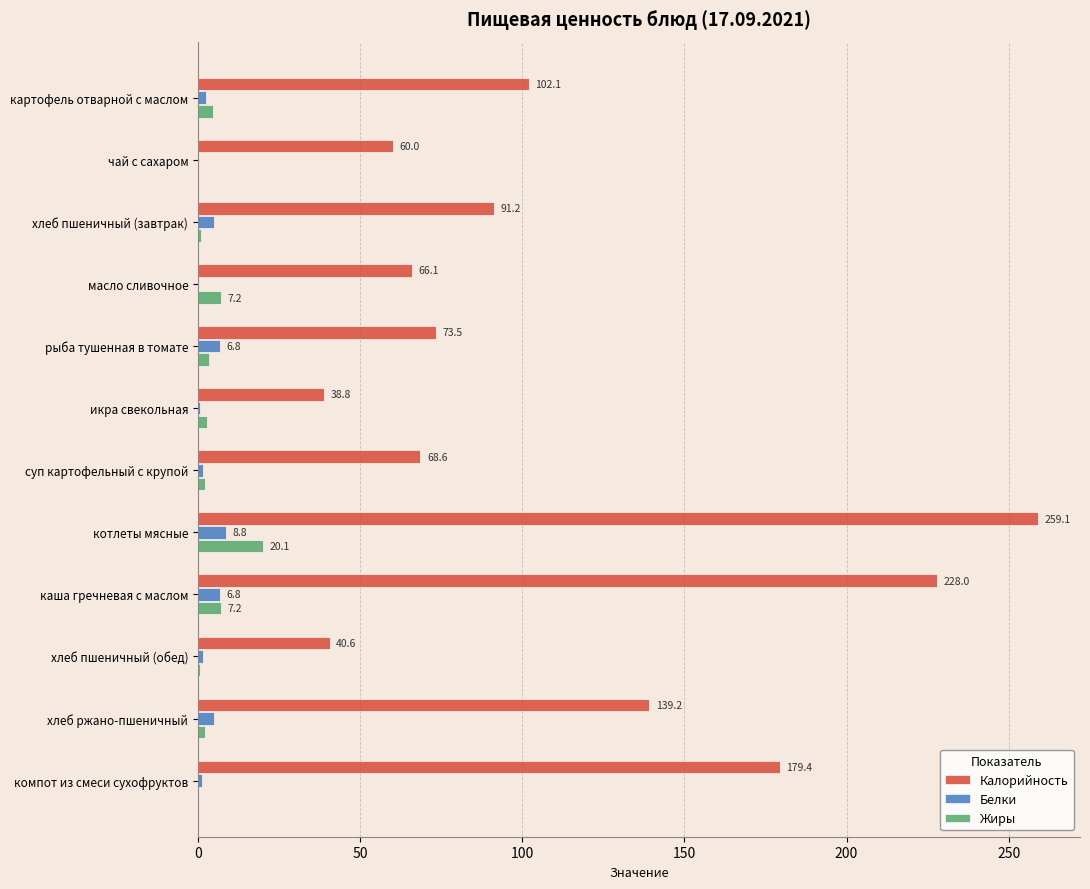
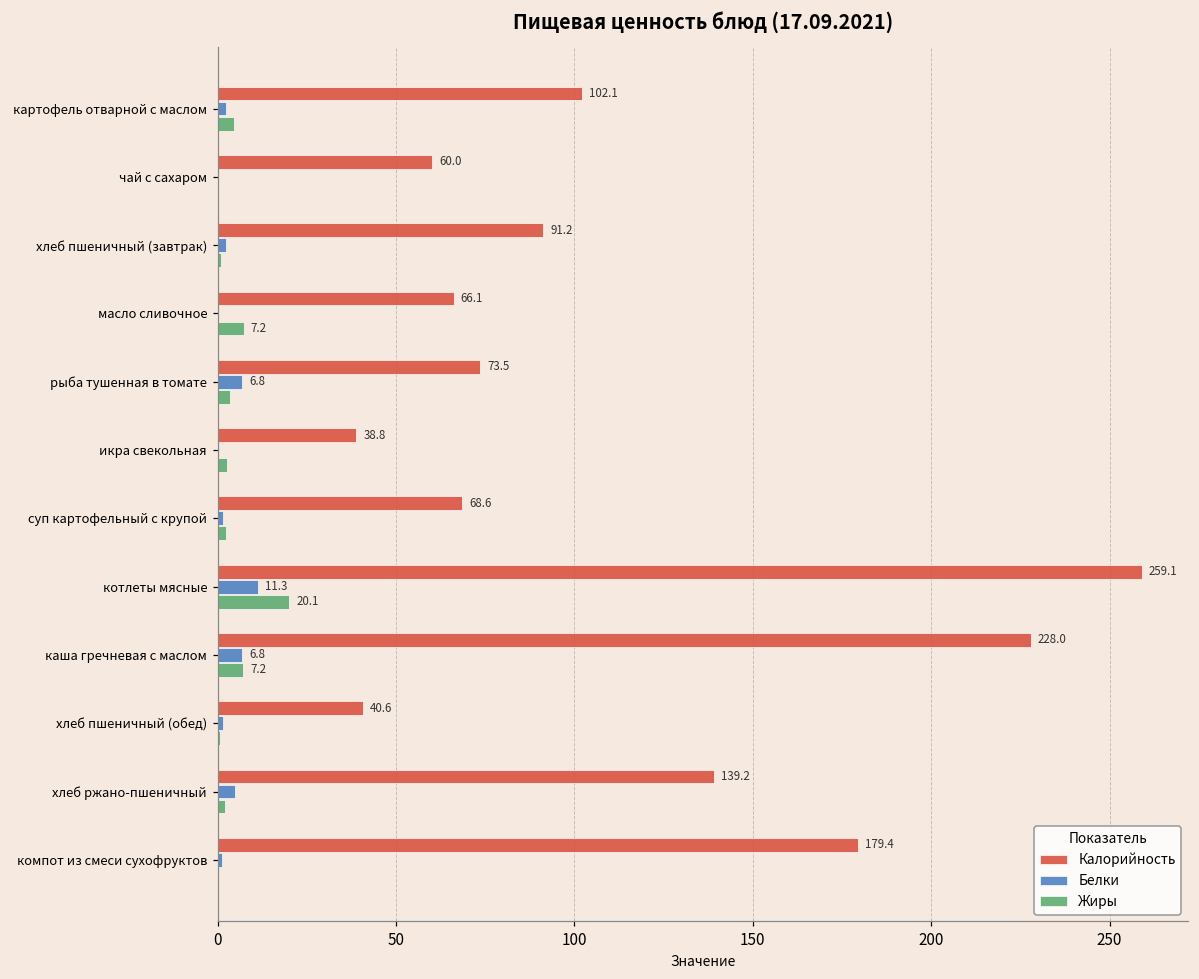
Белки, хлеб пшеничный (завтрак): 5 -> 2
Белки, котлеты мясные: 8.8 -> 11.3
